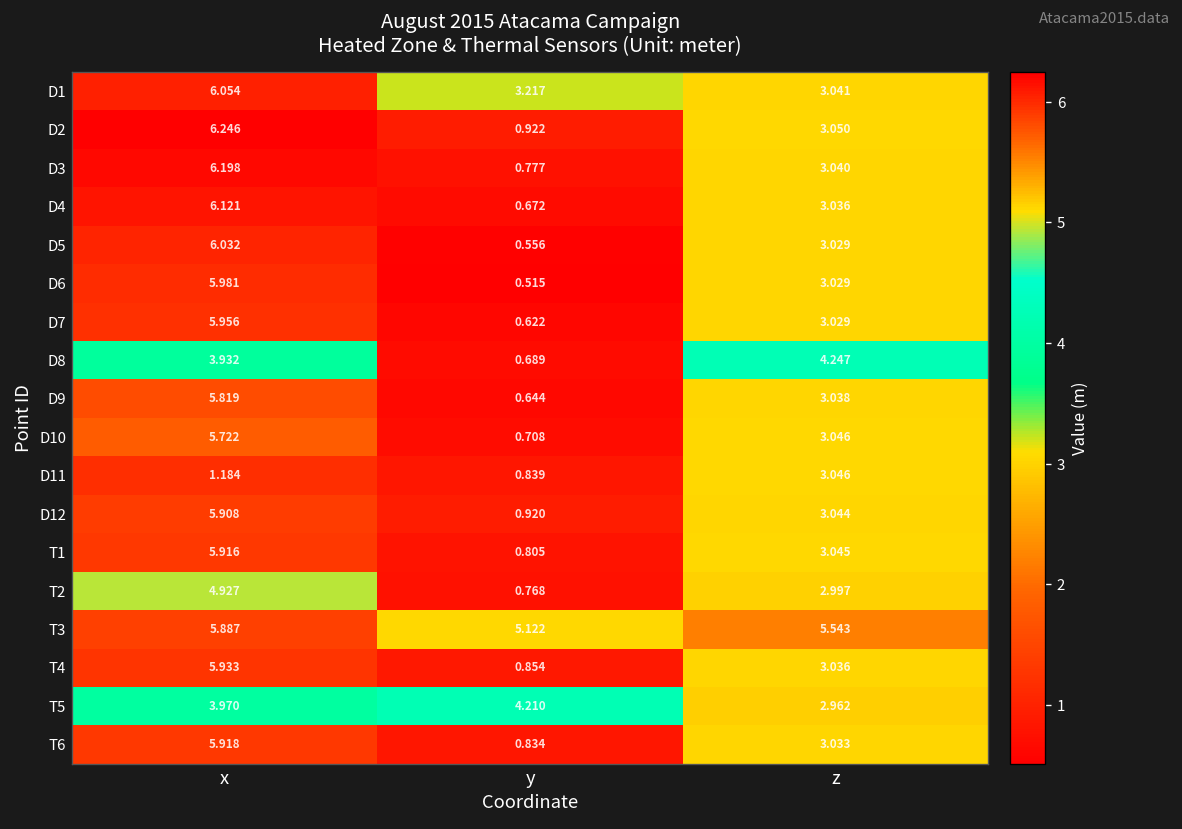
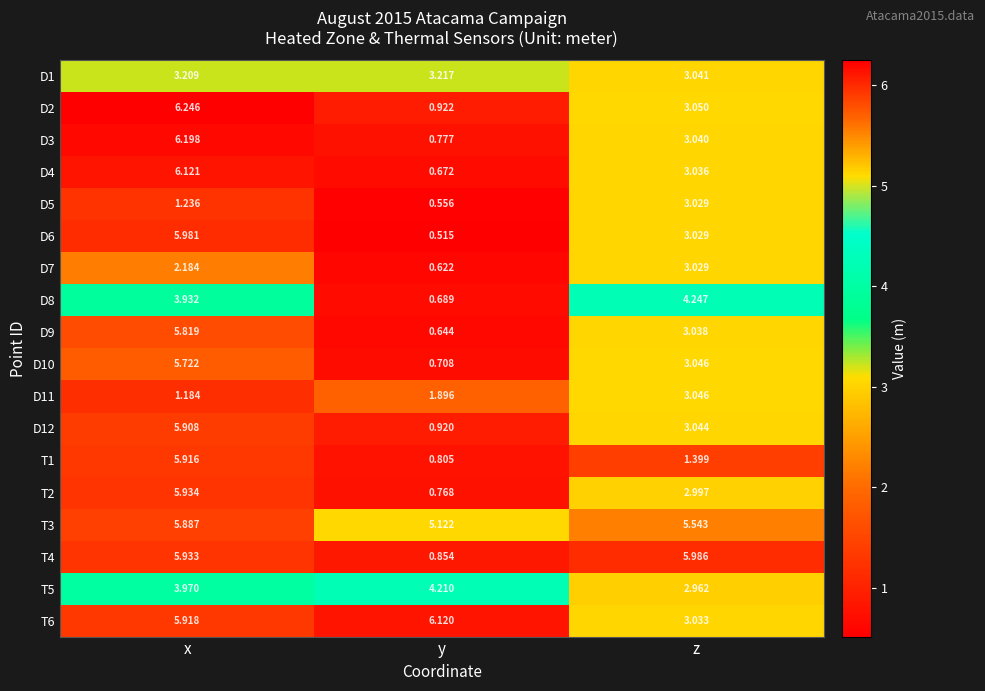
D1, x: 6.054 -> 3.209
D5, x: 6.032 -> 1.236
D7, x: 5.956 -> 2.184
D11, y: 0.839 -> 1.896
T1, z: 3.045 -> 1.399
T2, x: 4.927 -> 5.934
T4, z: 3.036 -> 5.986
T6, y: 0.834 -> 6.120
